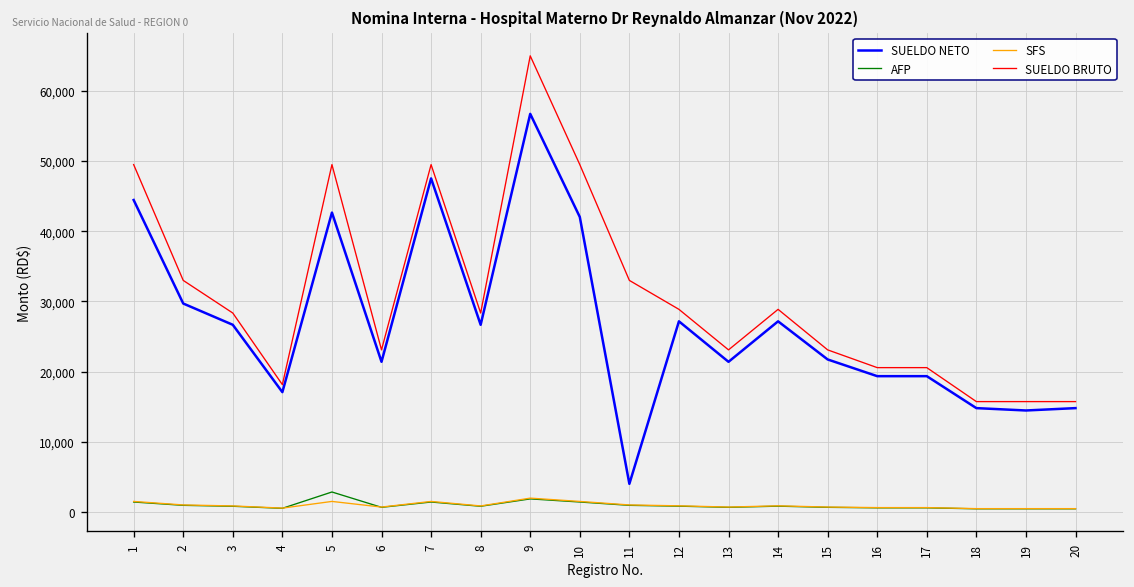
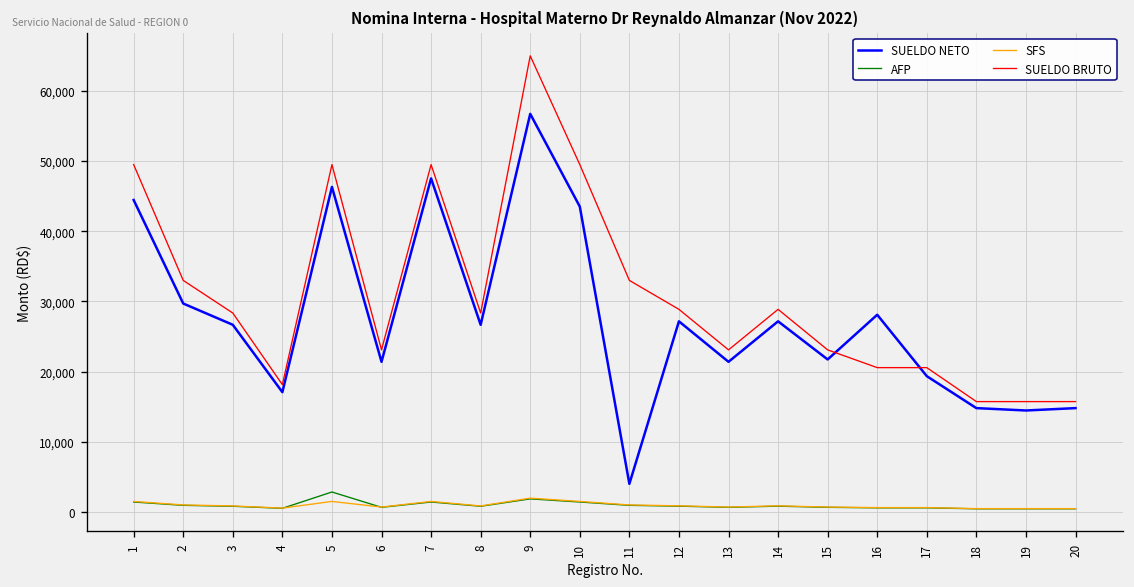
SUELDO NETO, 5: 43,000 -> 46,000
SUELDO NETO, 10: 42,000 -> 44,000
SUELDO NETO, 16: 19,000 -> 28,000
